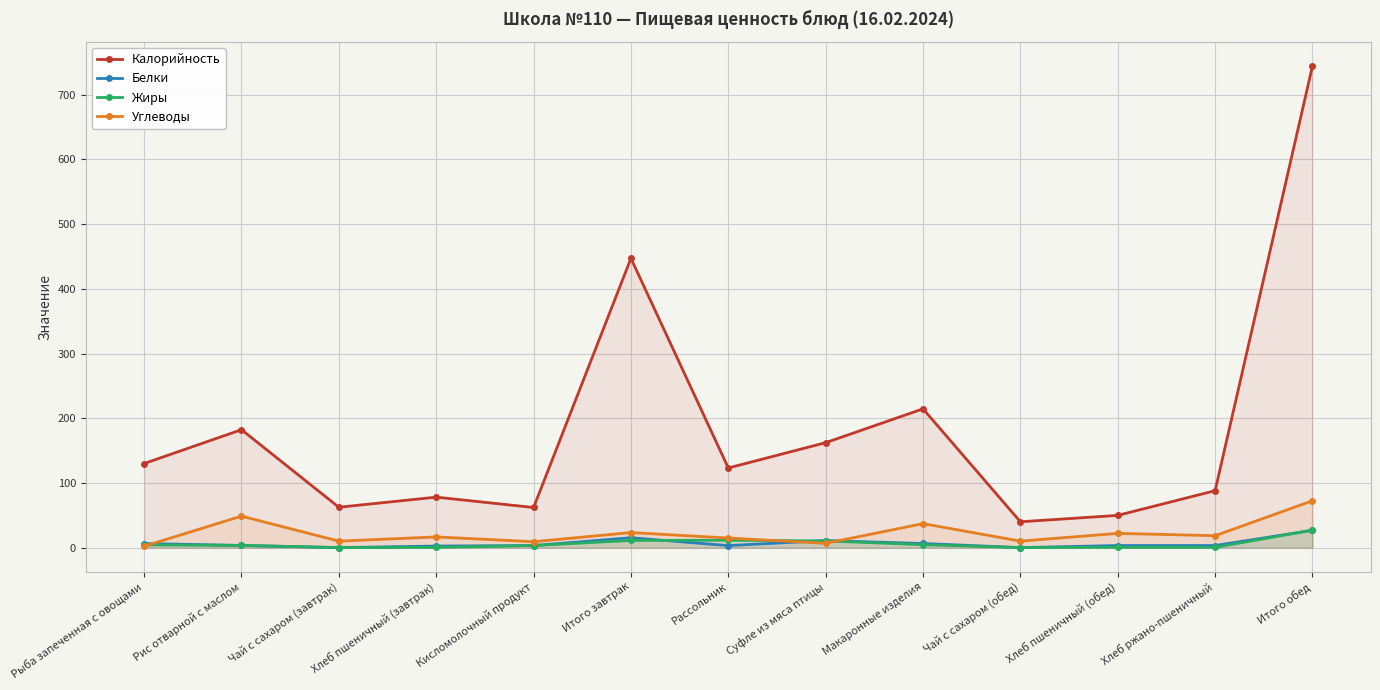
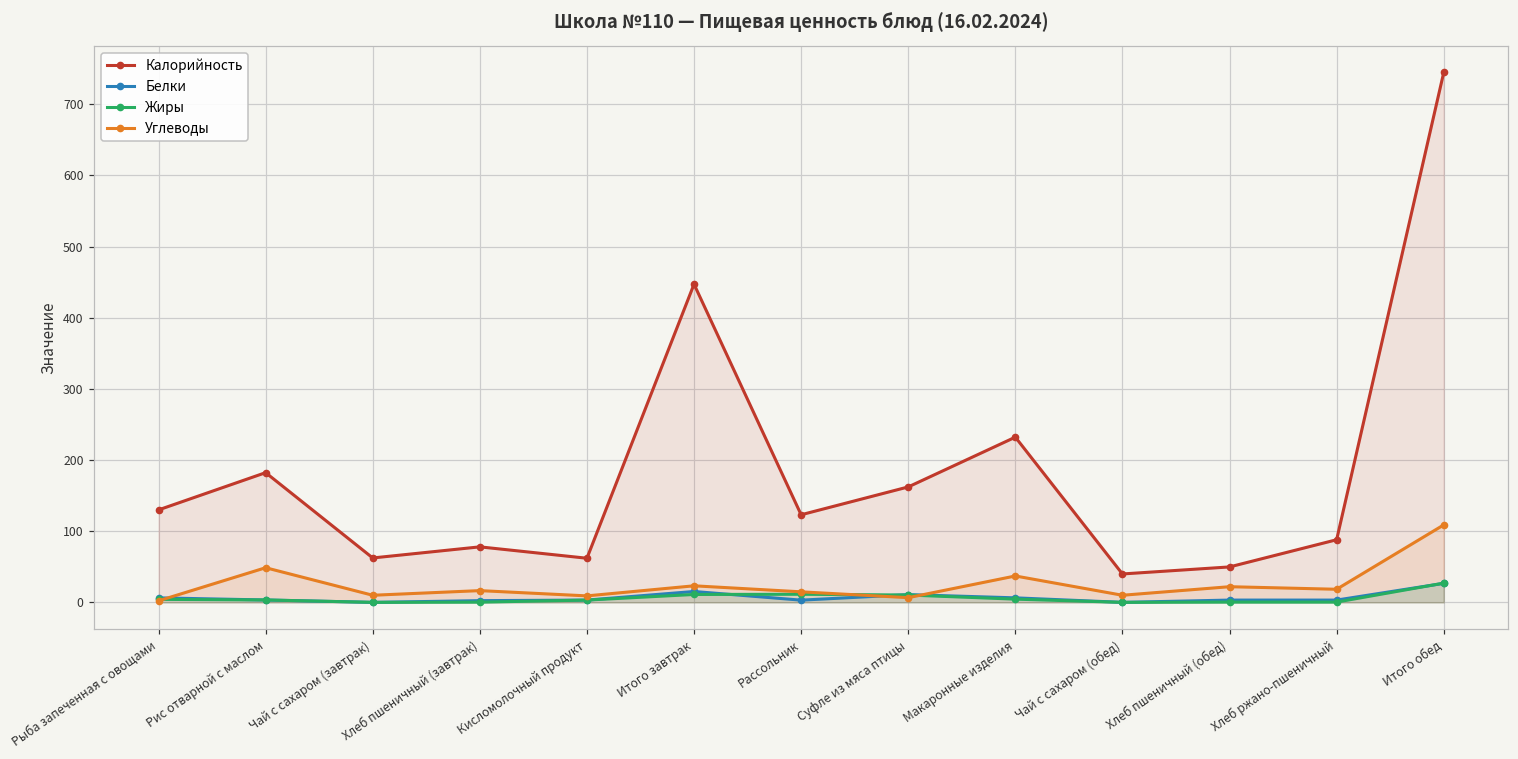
Калорийность, Макаронные изделия: 210 -> 230
Углеводы, Итого обед: 70 -> 110
